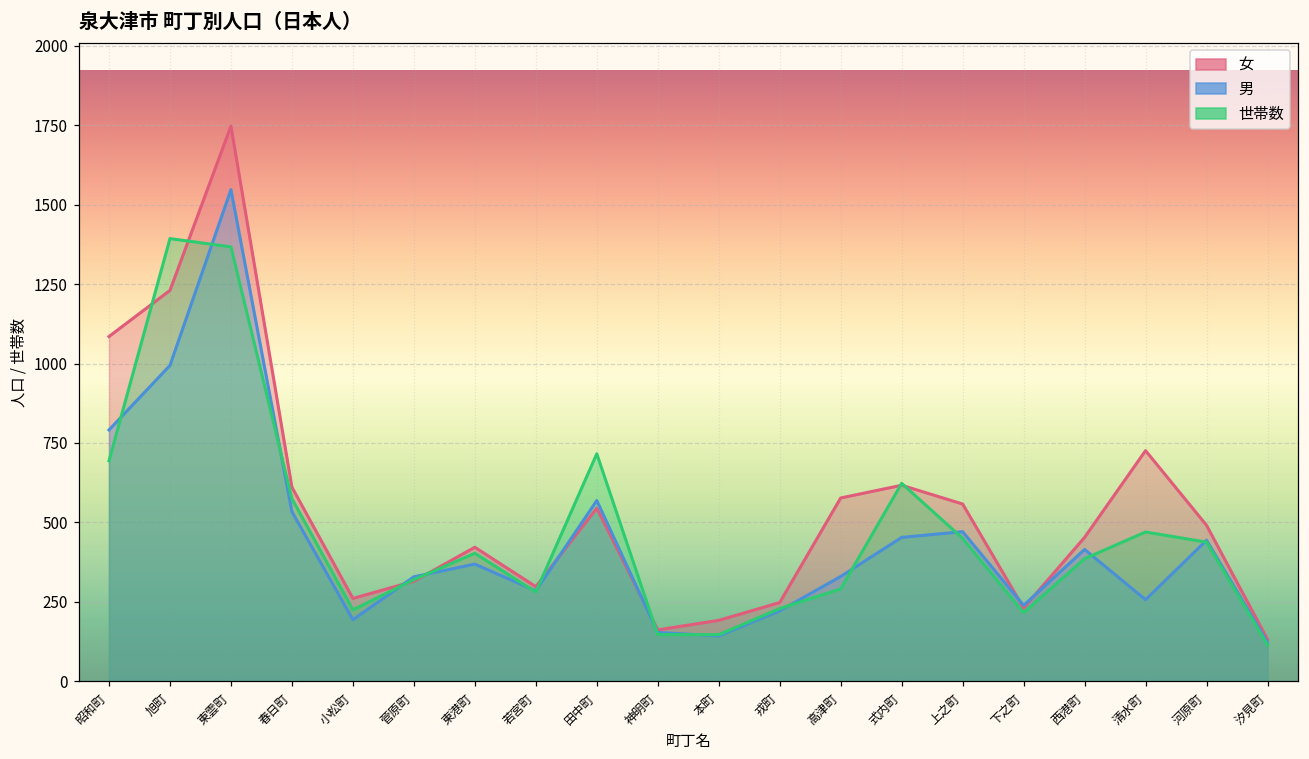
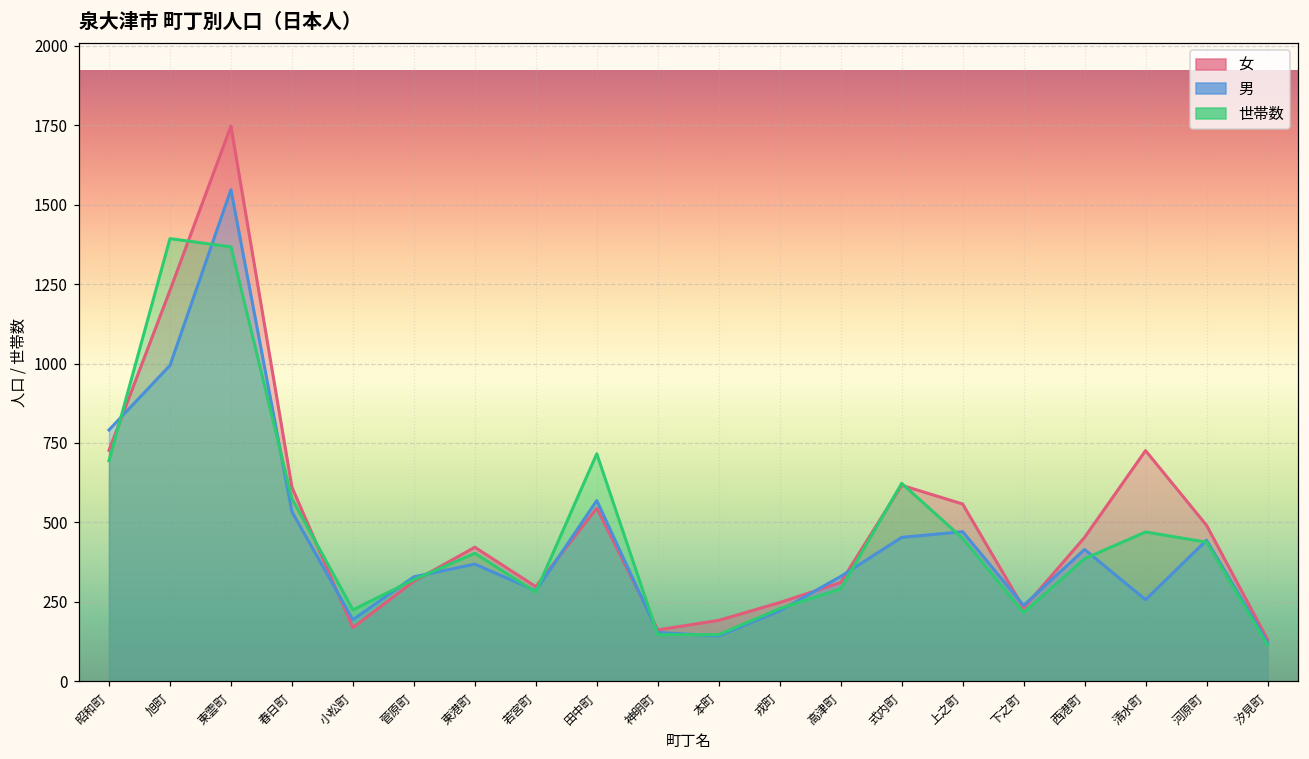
女, 昭和町: 1090 -> 730
女, 小松町: 260 -> 170
女, 高津町: 580 -> 310
